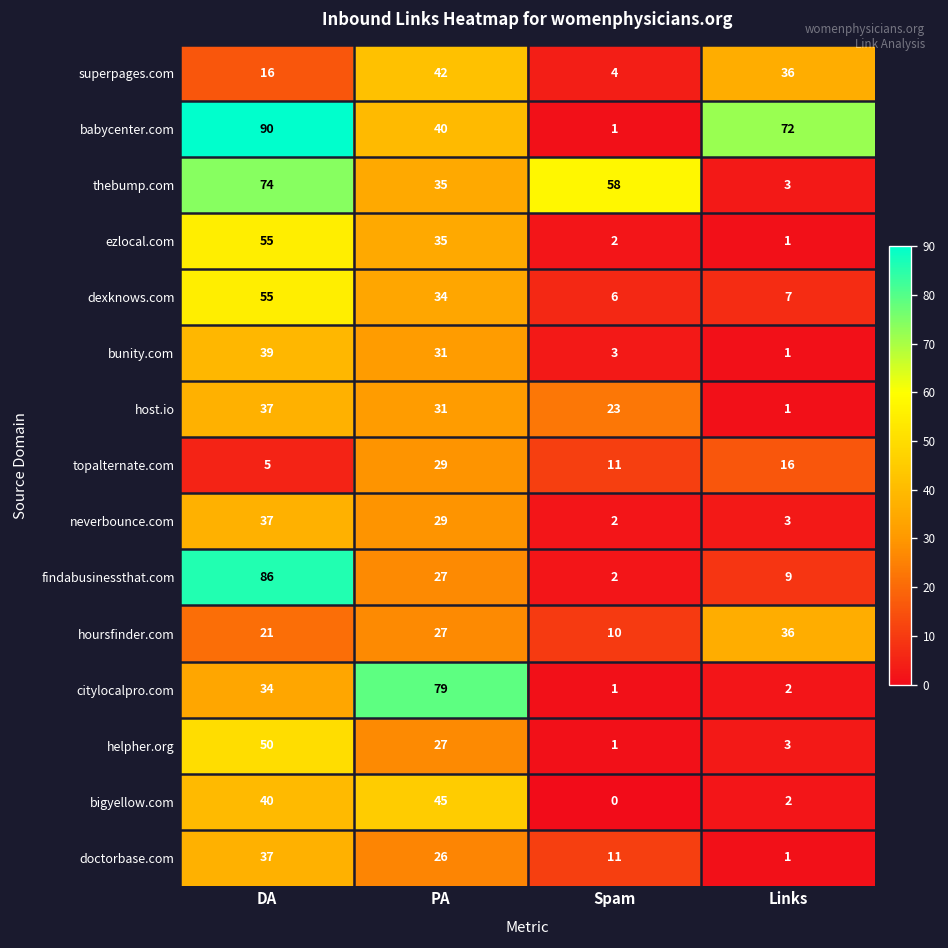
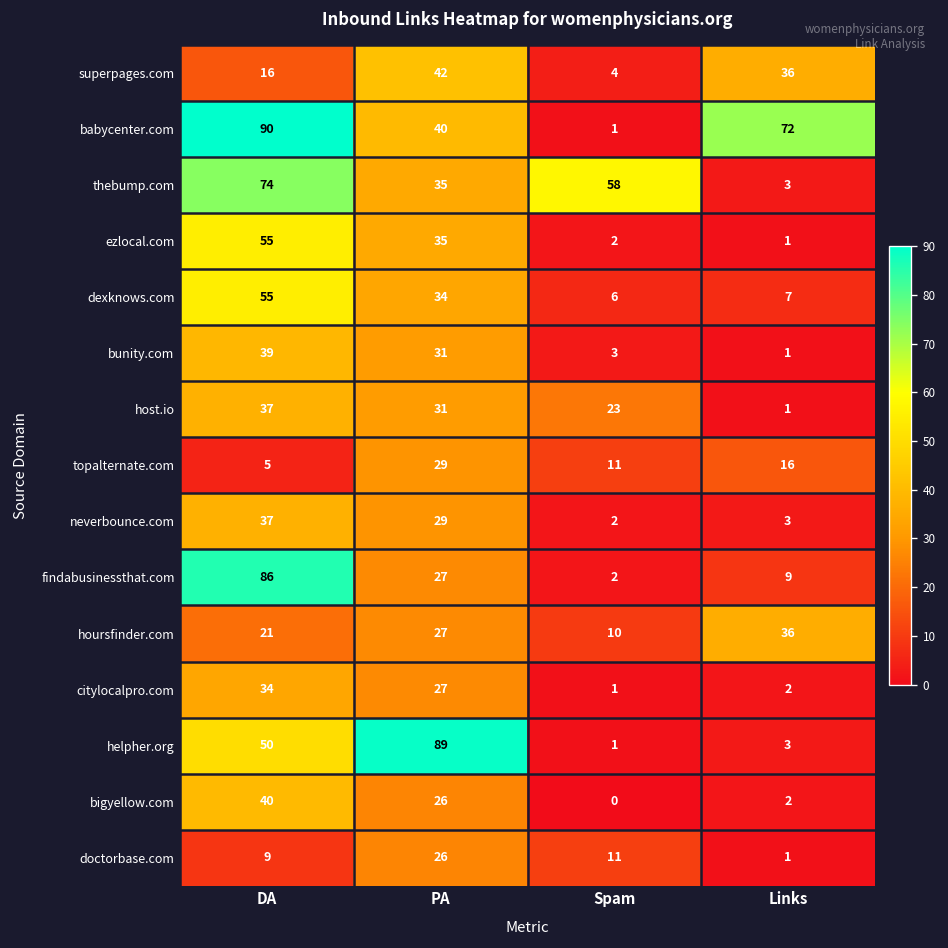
citylocalpro.com, PA: 79 -> 27
helpher.org, PA: 27 -> 89
bigyellow.com, PA: 45 -> 26
doctorbase.com, DA: 37 -> 9
